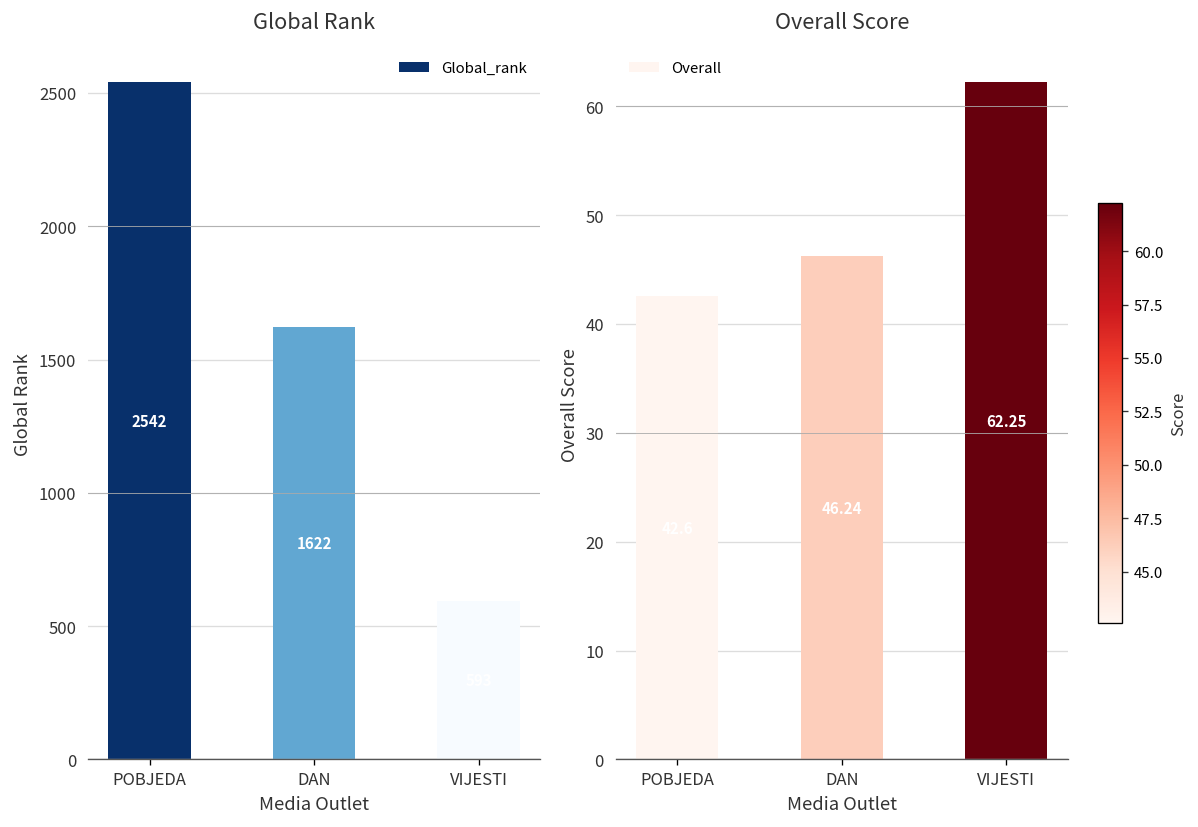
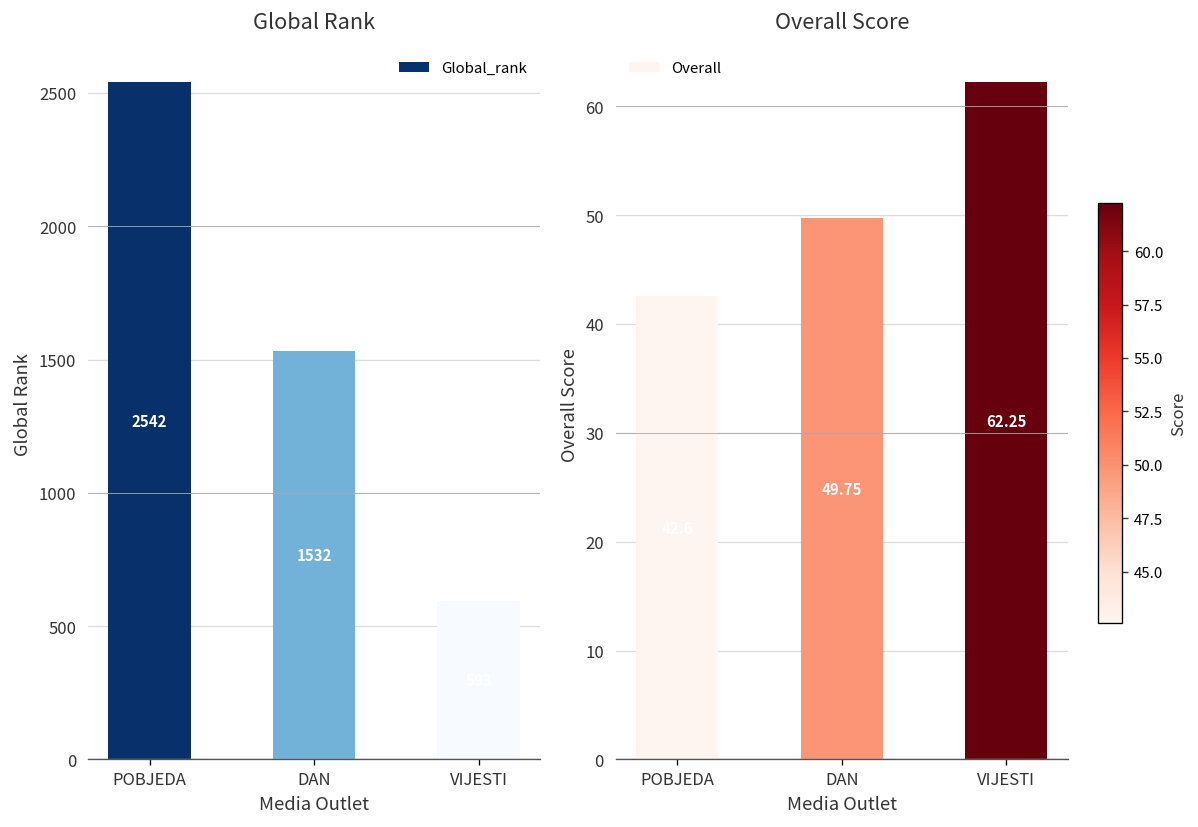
Global Rank, DAN: 1622 -> 1532
Overall Score, DAN: 46.24 -> 49.75
